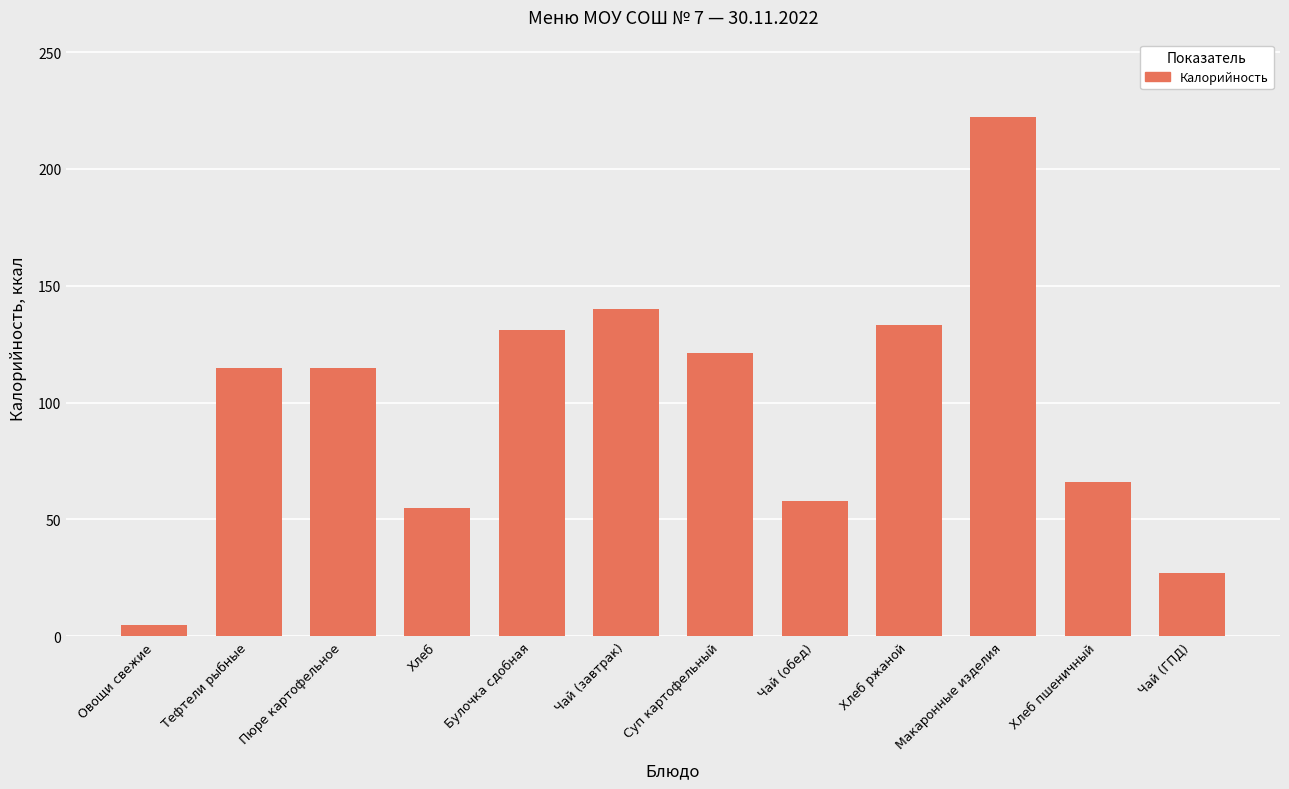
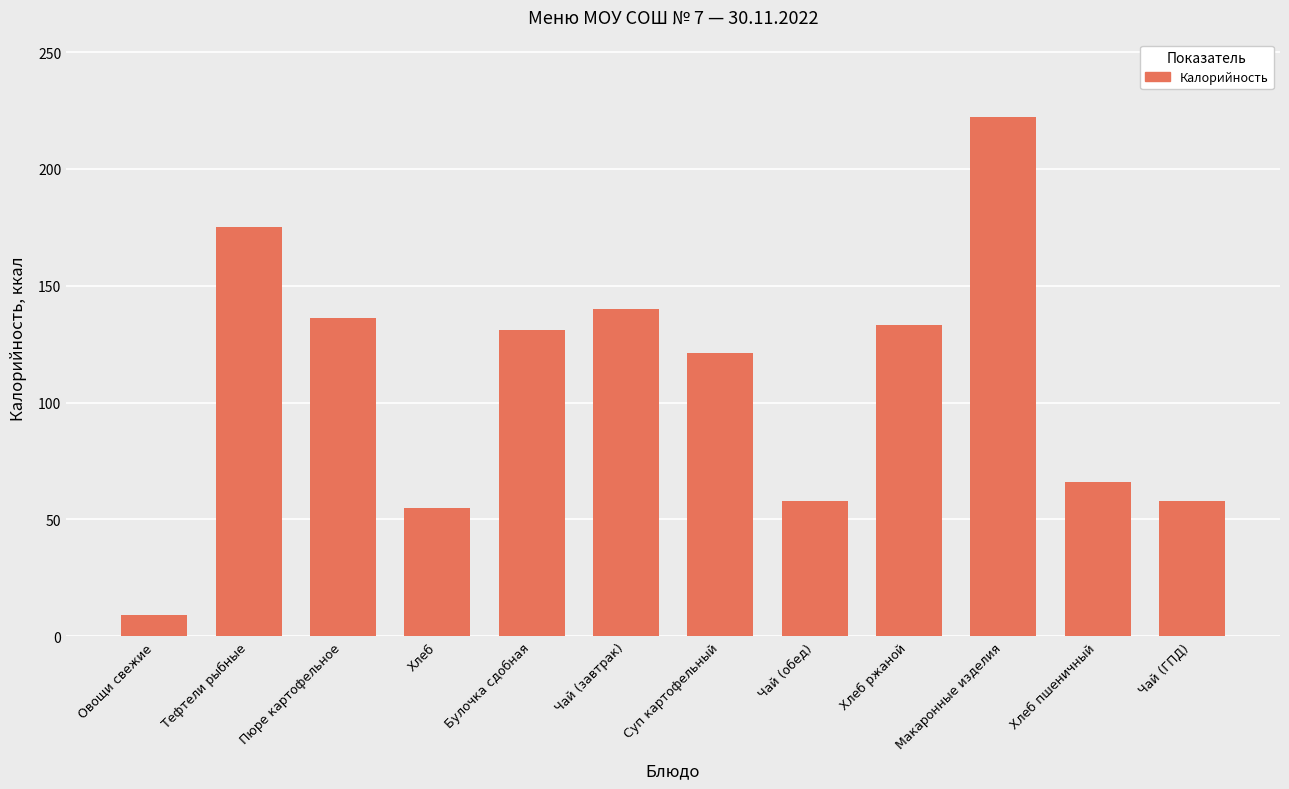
Овощи свежие: 5 -> 9
Тефтели рыбные: 115 -> 175
Пюре картофельное: 115 -> 136
Чай (ГПД): 27 -> 58
